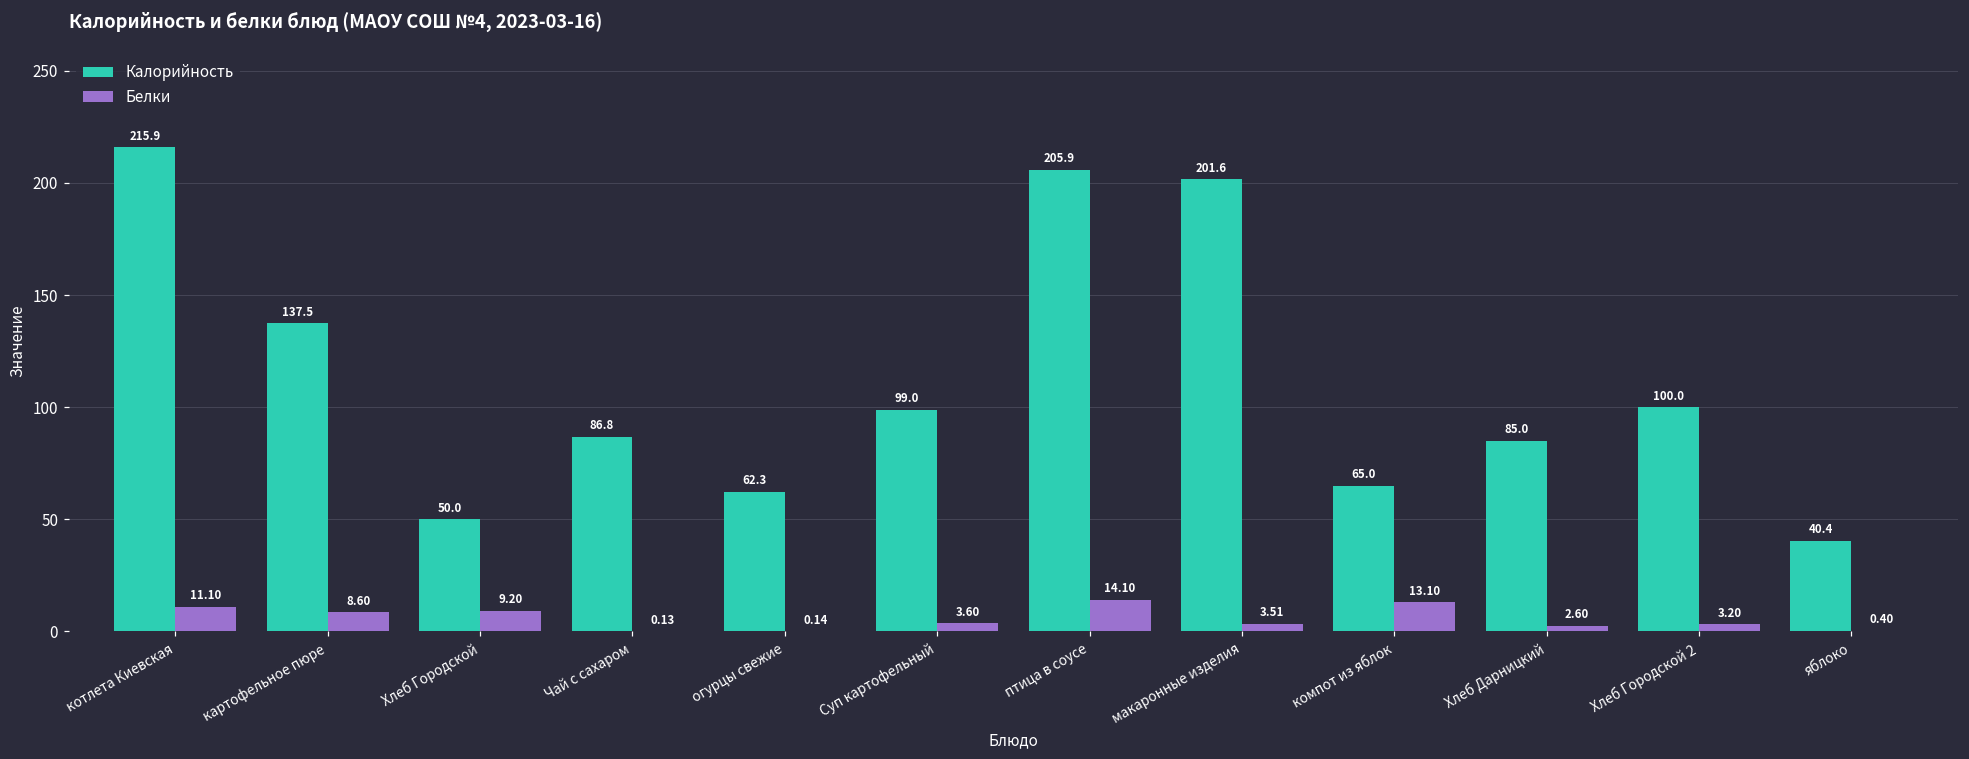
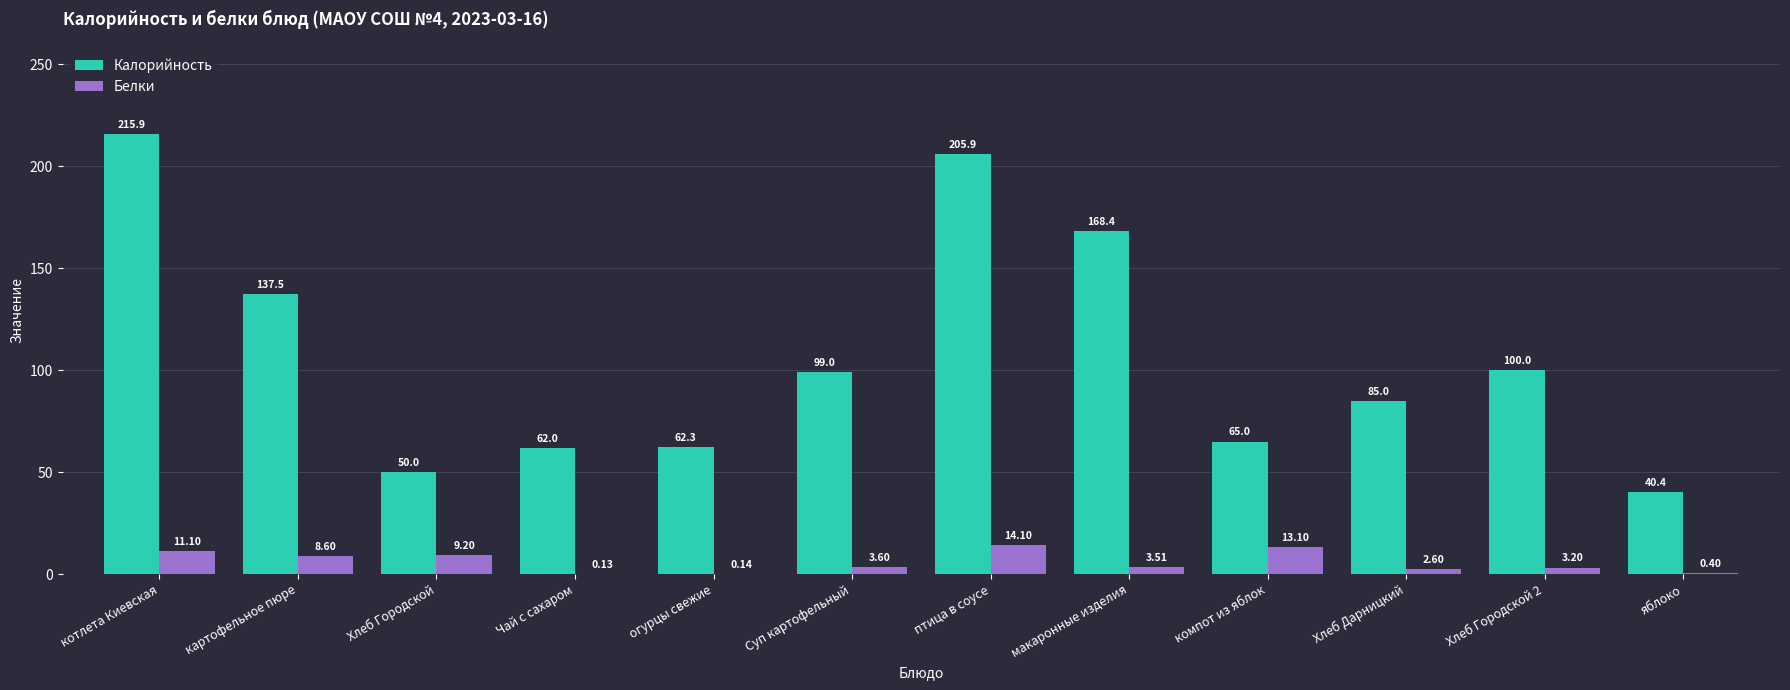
Калорийность, Чай с сахаром: 86.8 -> 62.0
Калорийность, макаронные изделия: 201.6 -> 168.4
